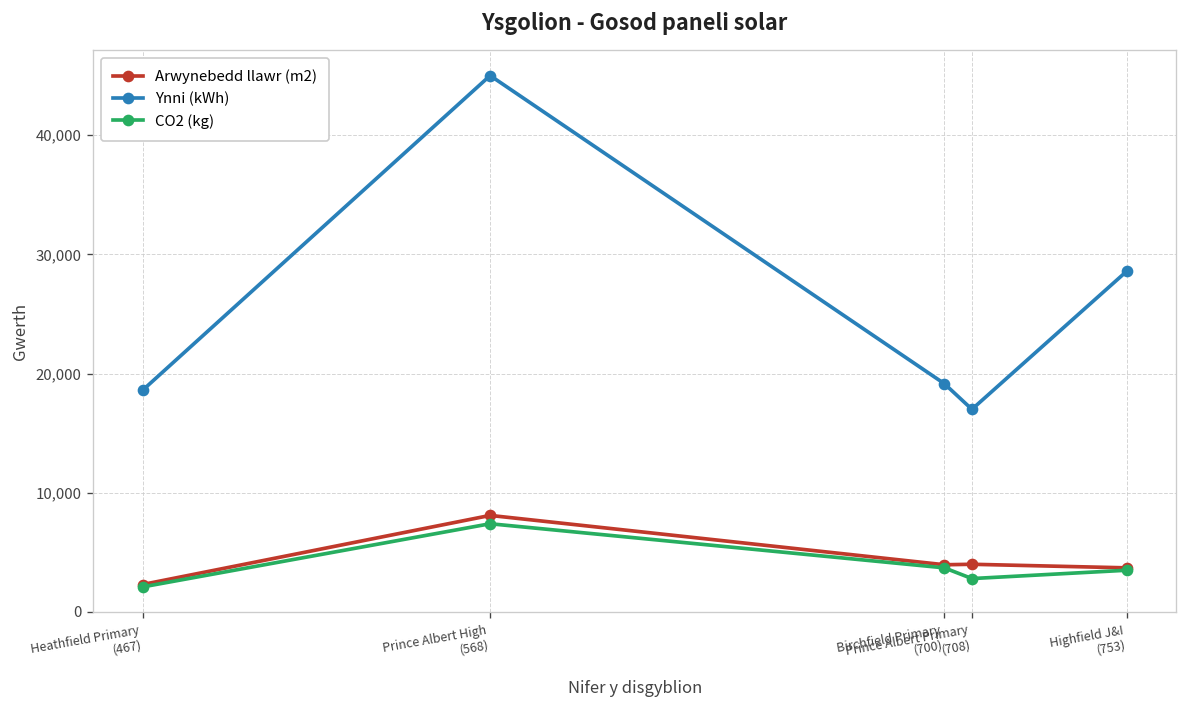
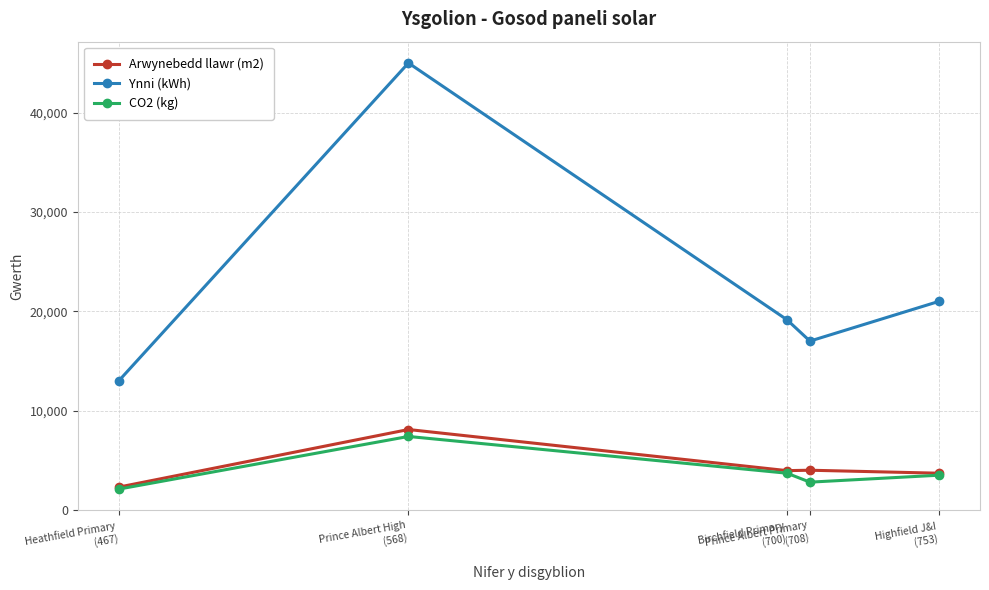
Ynni (kWh), Heathfield Primary (467): 19,000 -> 13,000
Ynni (kWh), Highfield J&I (753): 29,000 -> 21,000
